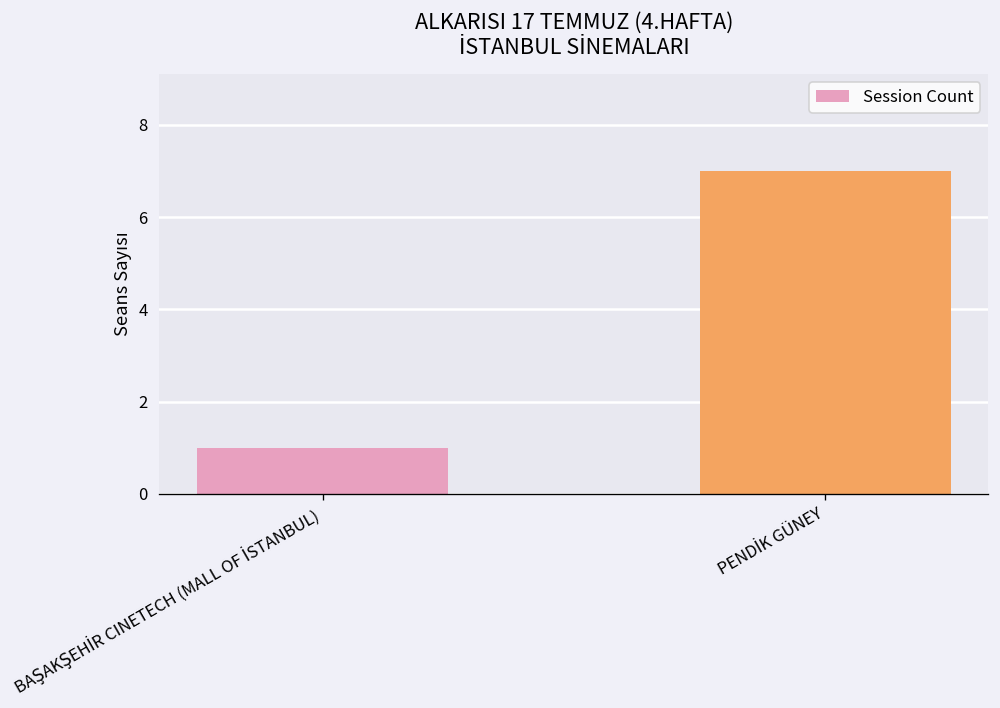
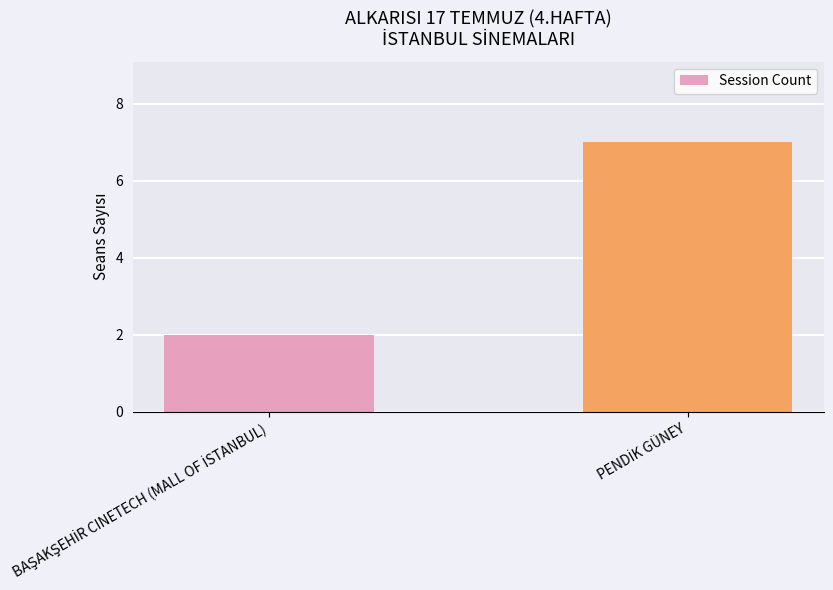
BAŞAKŞEHİR CINETECH (MALL OF İSTANBUL): 1 -> 2
